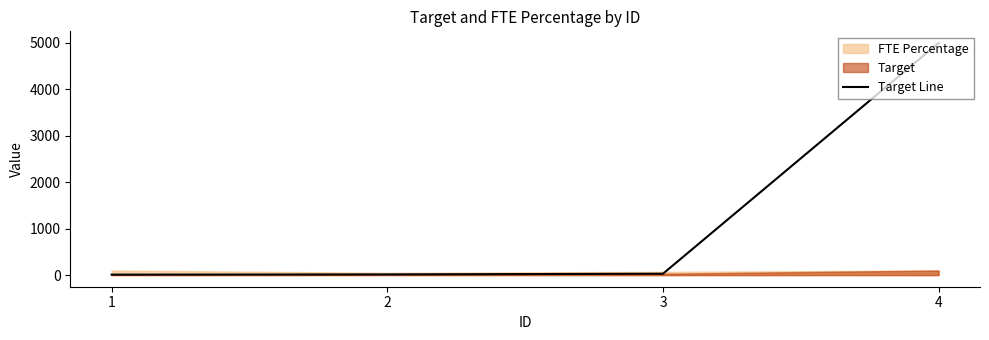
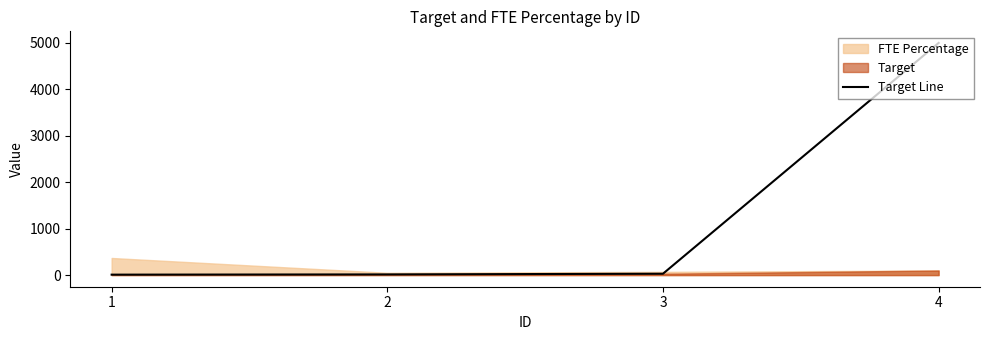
FTE Percentage, 1: 100 -> 400
